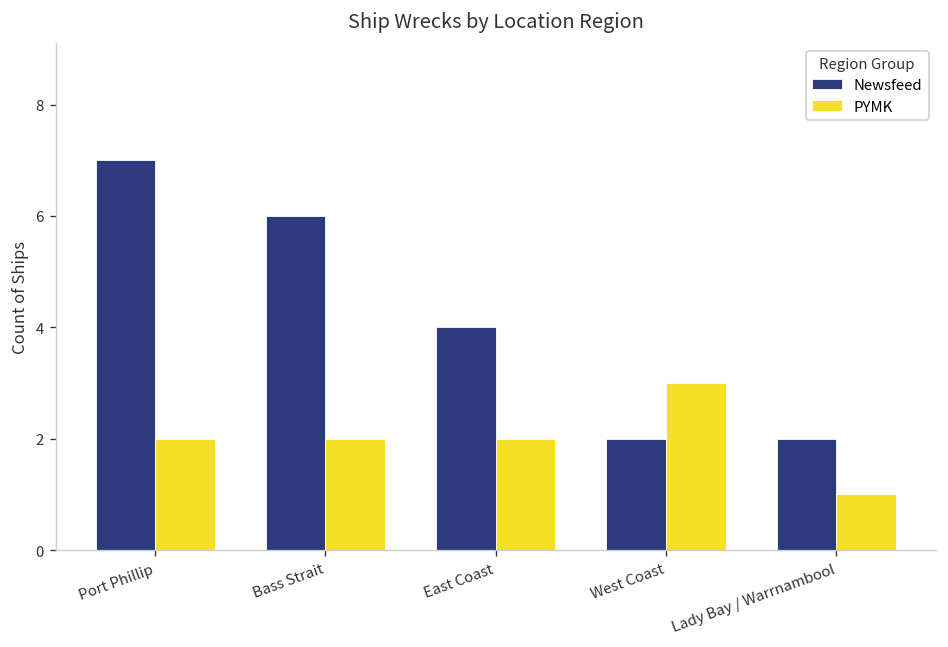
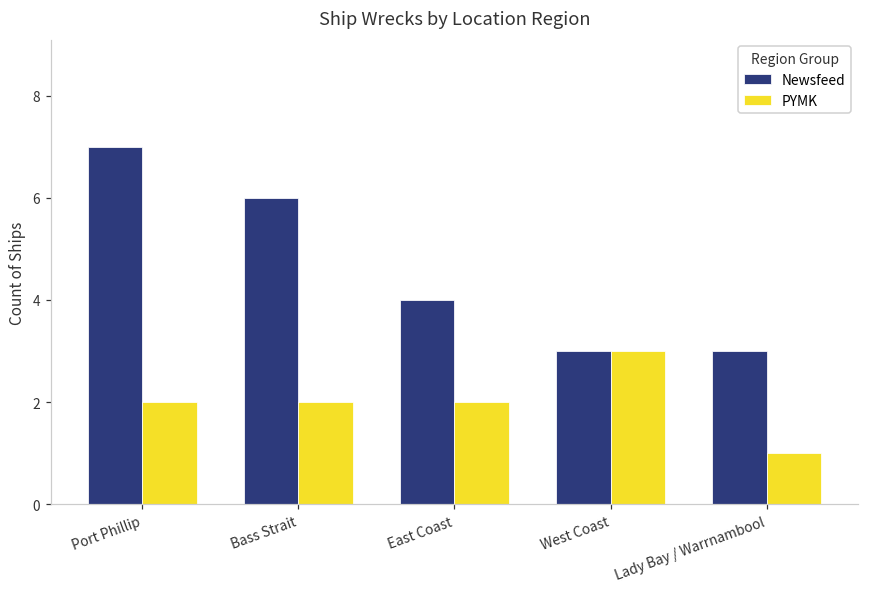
Newsfeed, West Coast: 2 -> 3
Newsfeed, Lady Bay / Warrnambool: 2 -> 3
